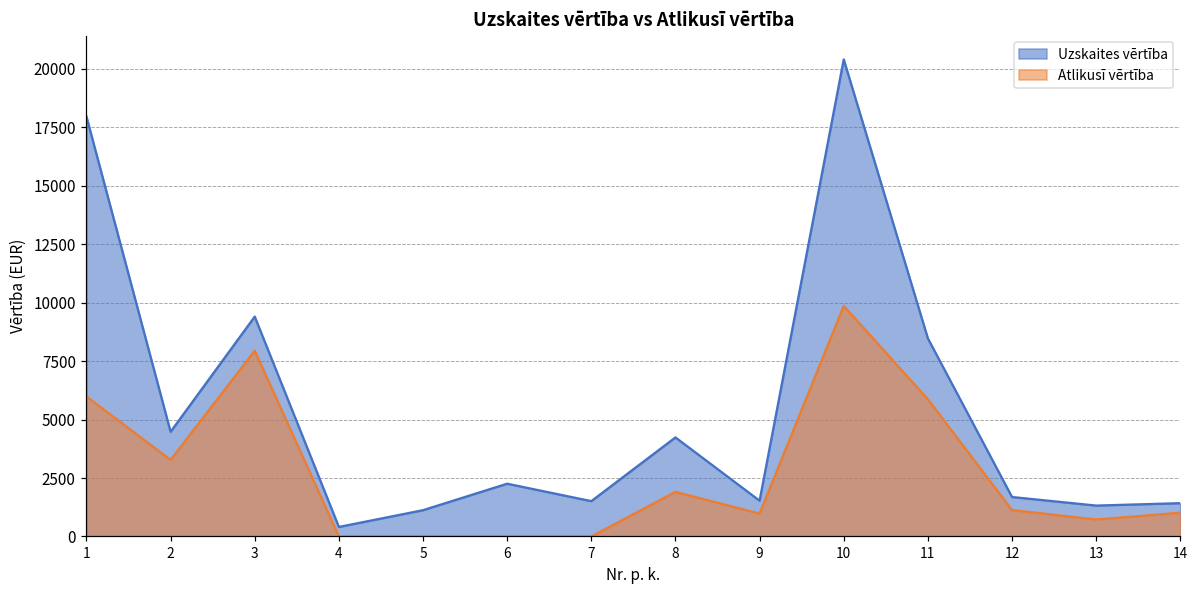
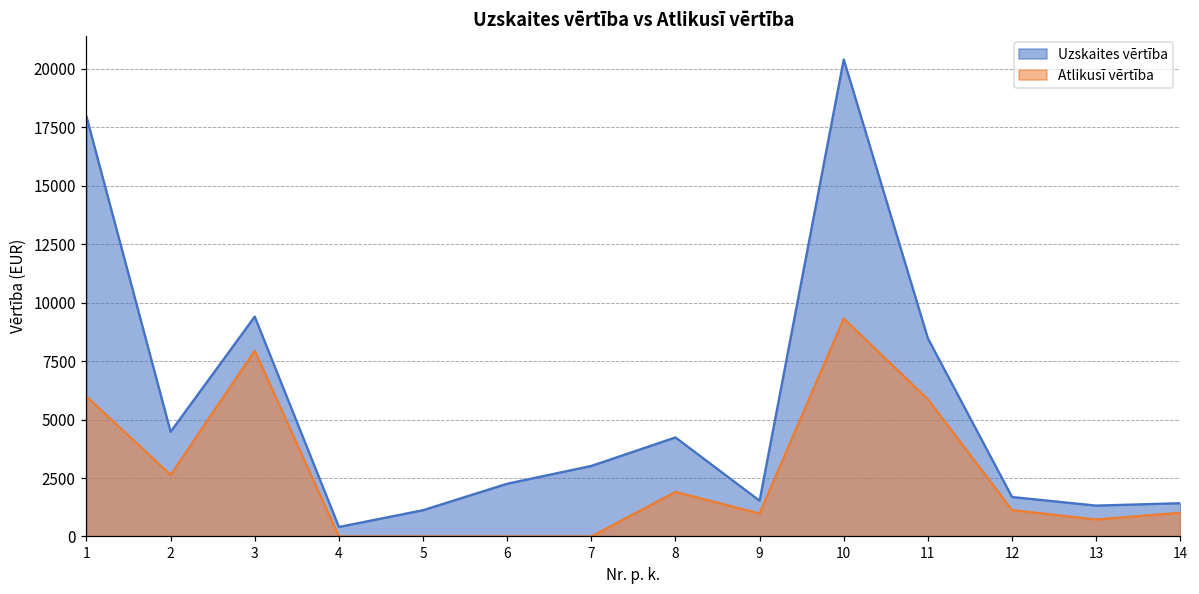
Atlikusī vērtība, 2: 3300 -> 2600
Uzskaites vērtība, 7: 1500 -> 3000
Atlikusī vērtība, 10: 9900 -> 9300
